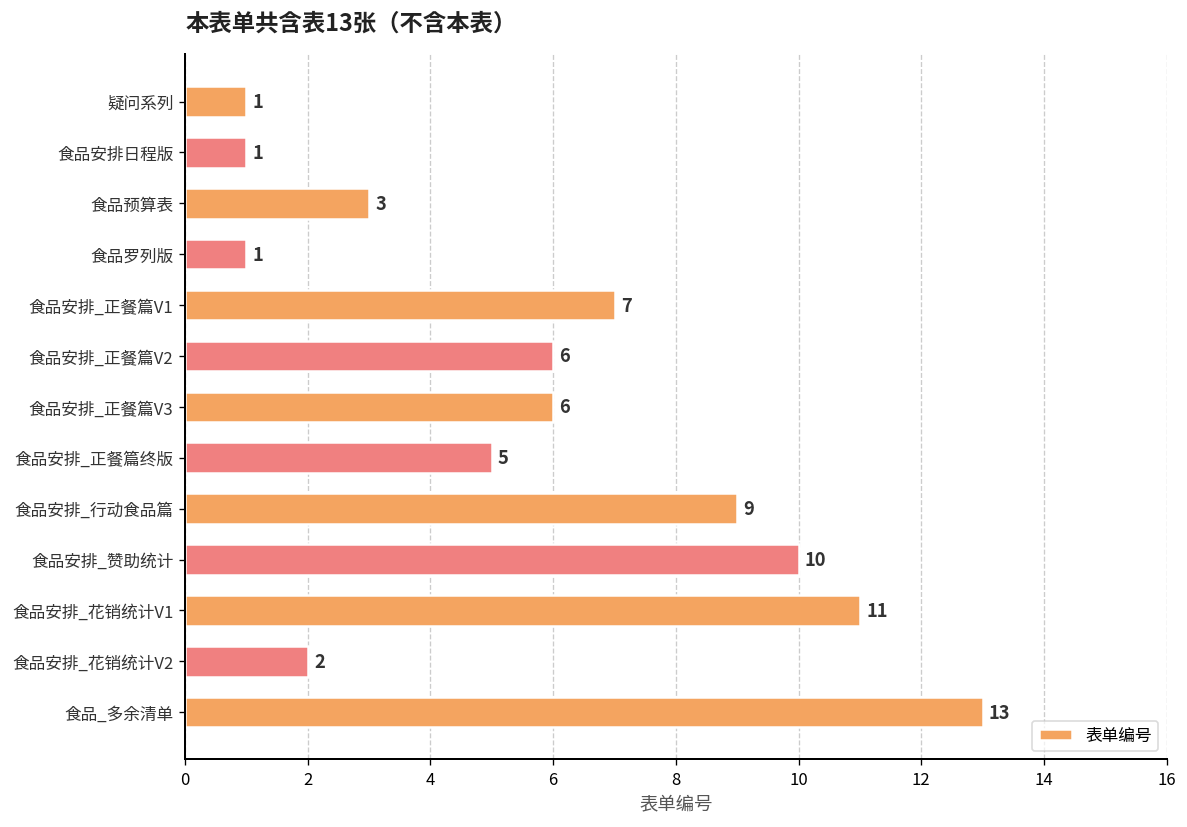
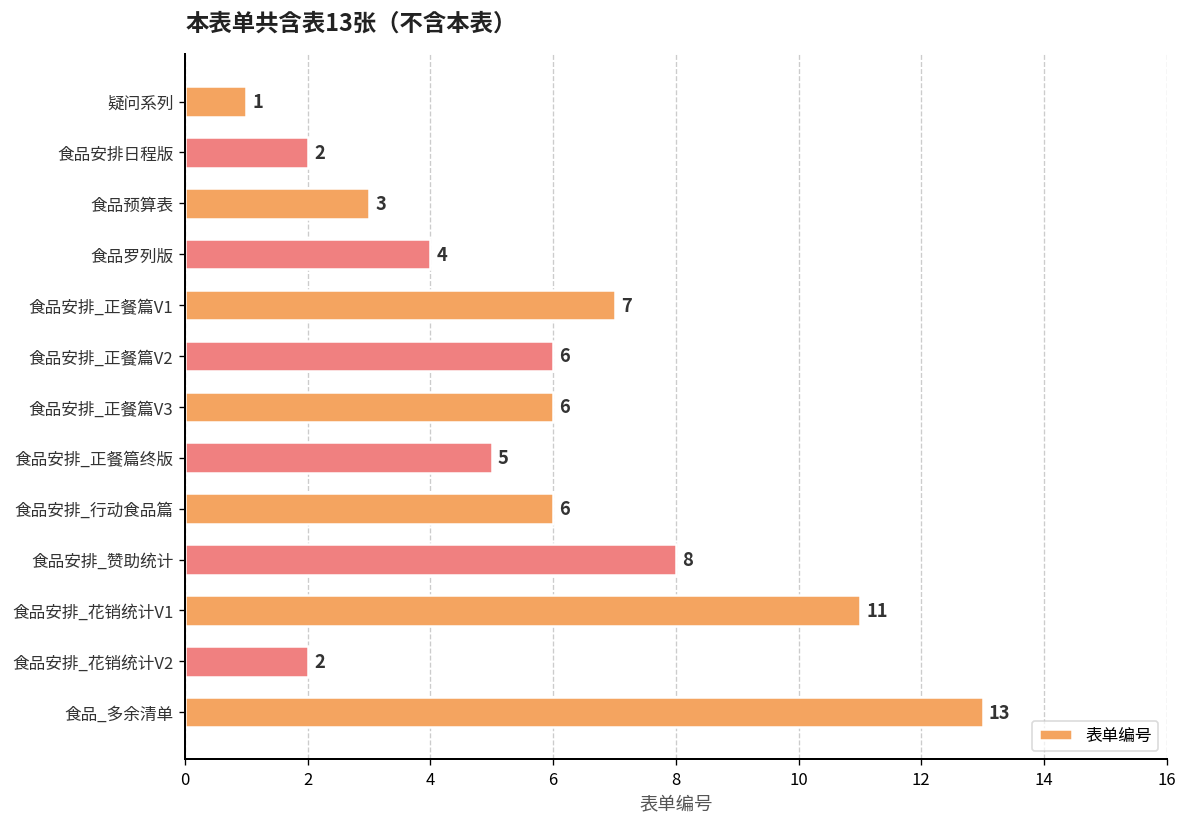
食品安排日程版: 1 -> 2
食品罗列版: 1 -> 4
食品安排_行动食品篇: 9 -> 6
食品安排_赞助统计: 10 -> 8
